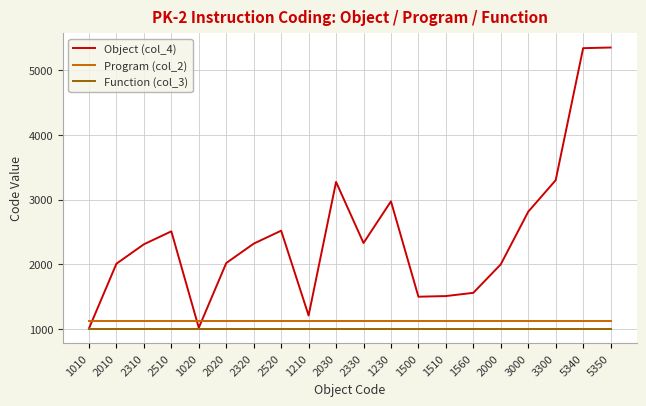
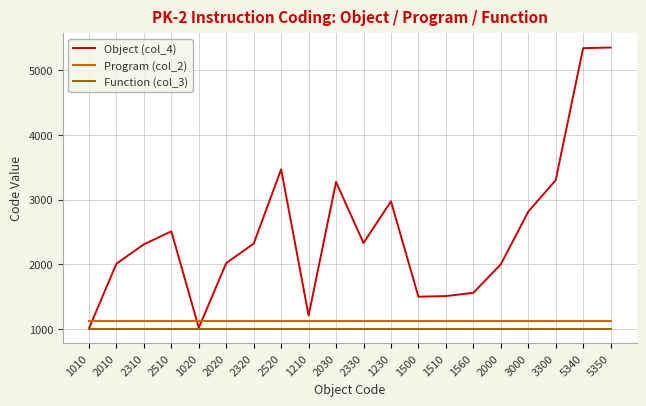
Object (col_4), 2520: 2500 -> 3500
